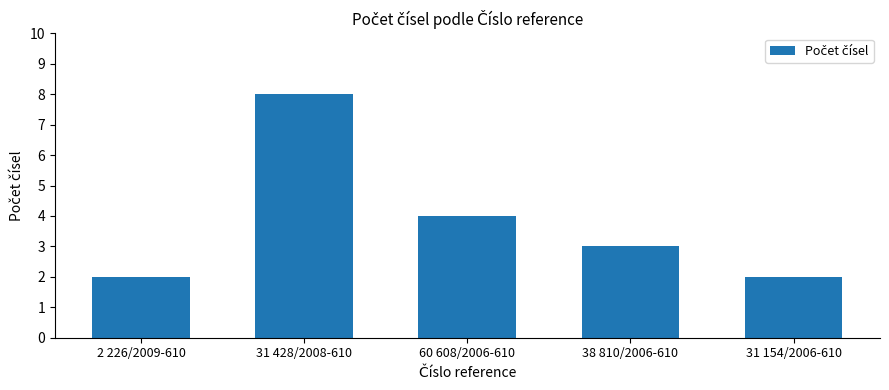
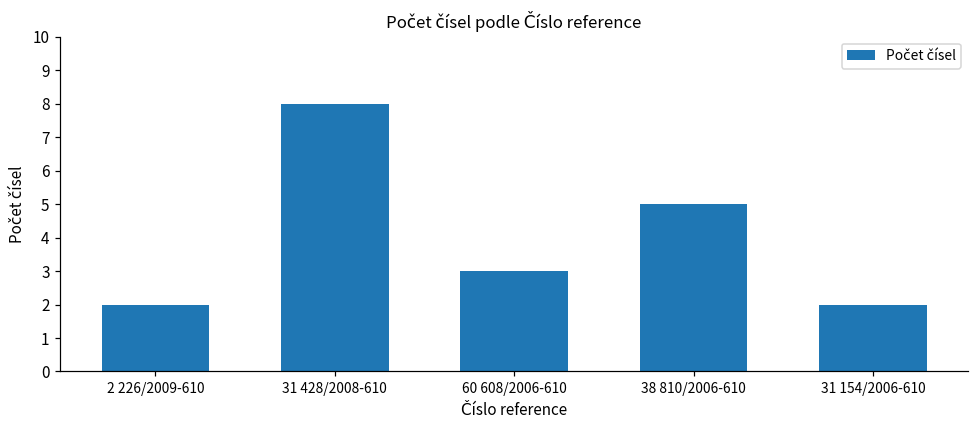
60 608/2006-610: 4 -> 3
38 810/2006-610: 3 -> 5
